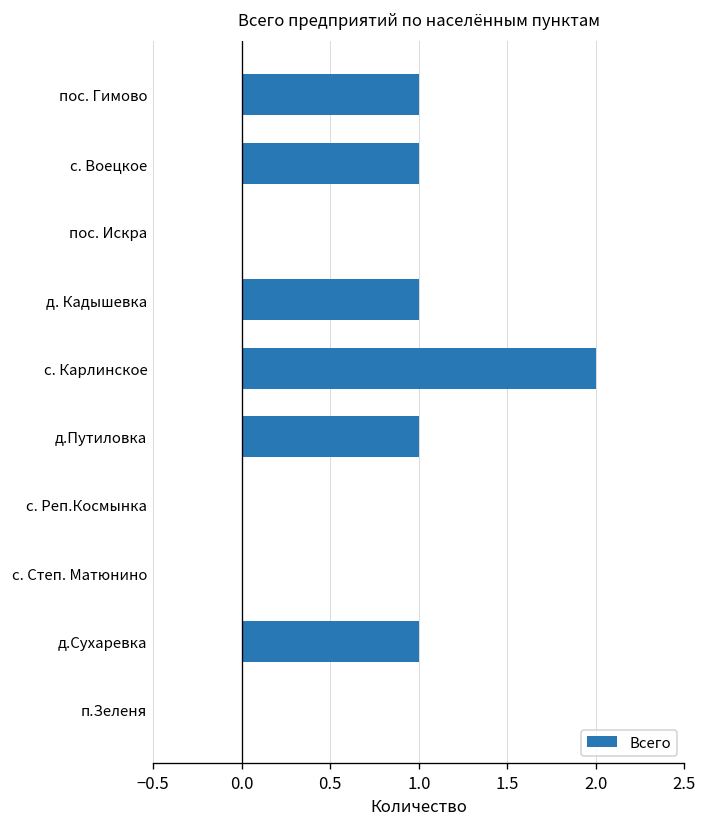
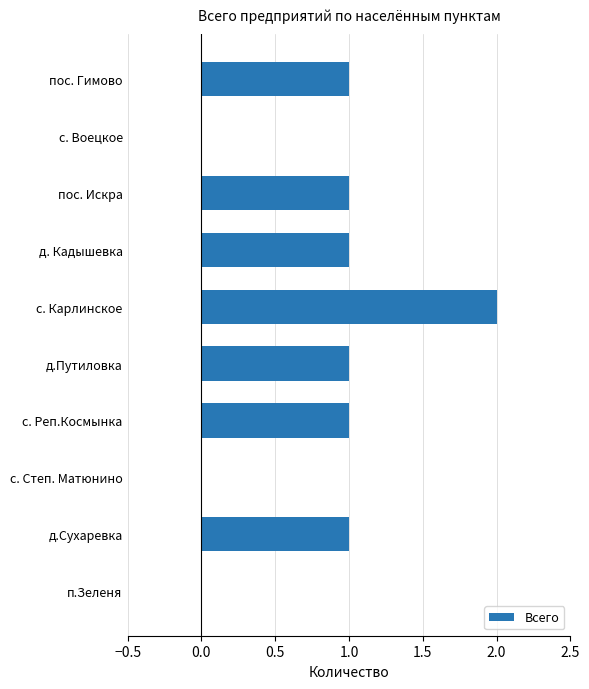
с. Воецкое: 1 -> 0
пос. Искра: 0 -> 1
с. Реп.Космынка: 0 -> 1
